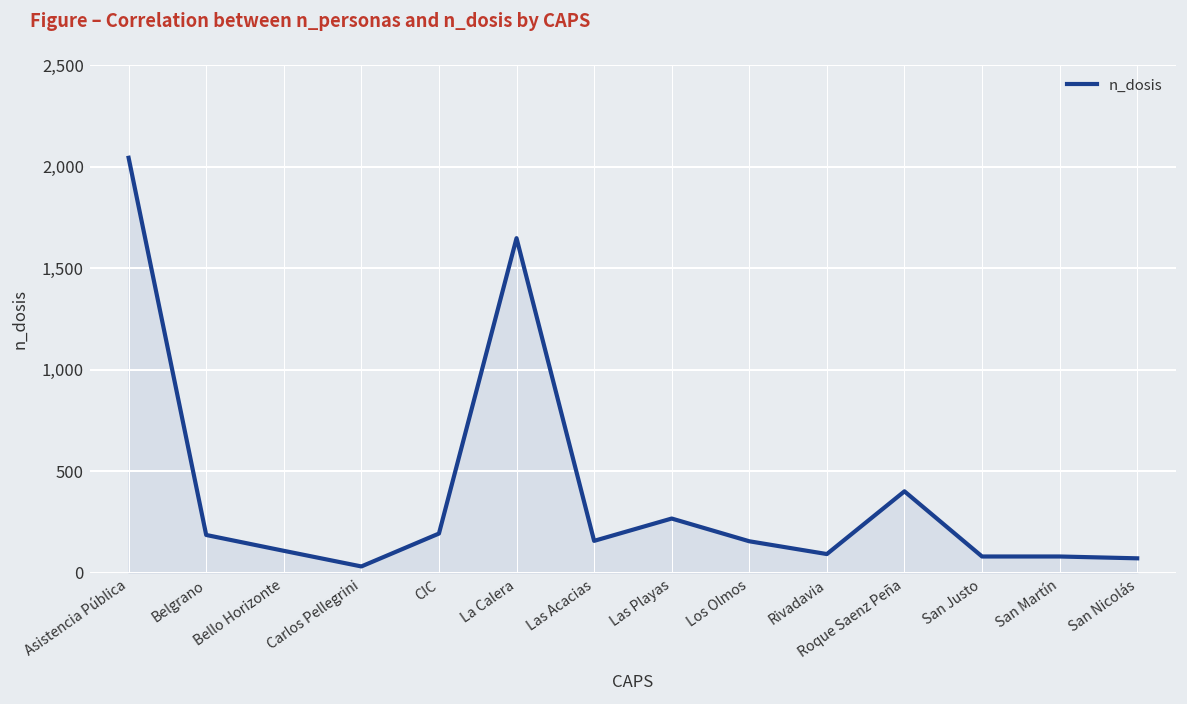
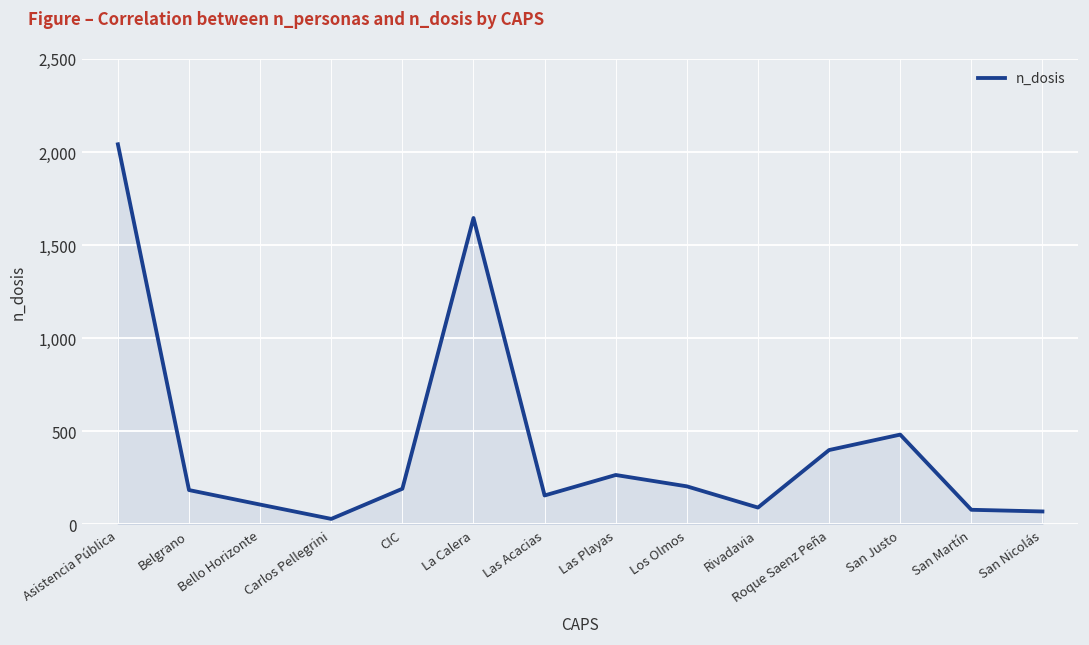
Los Olmos: 150 -> 210
San Justo: 80 -> 480
